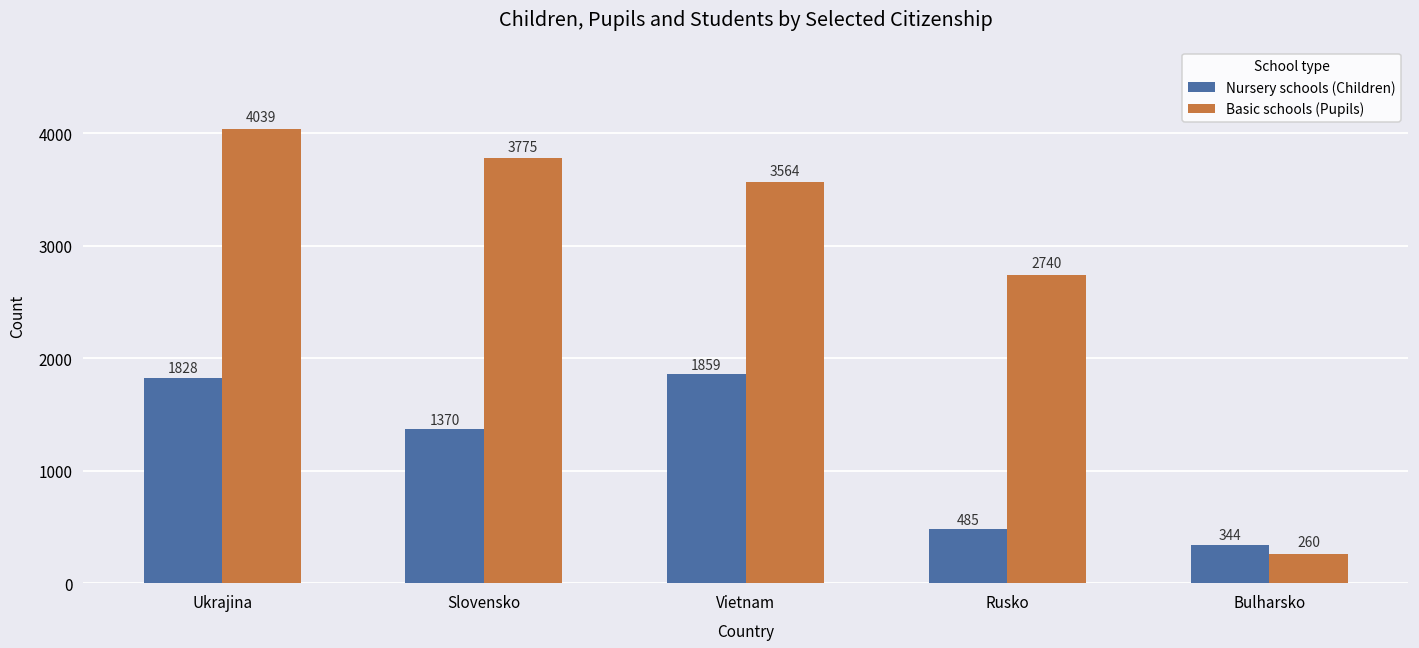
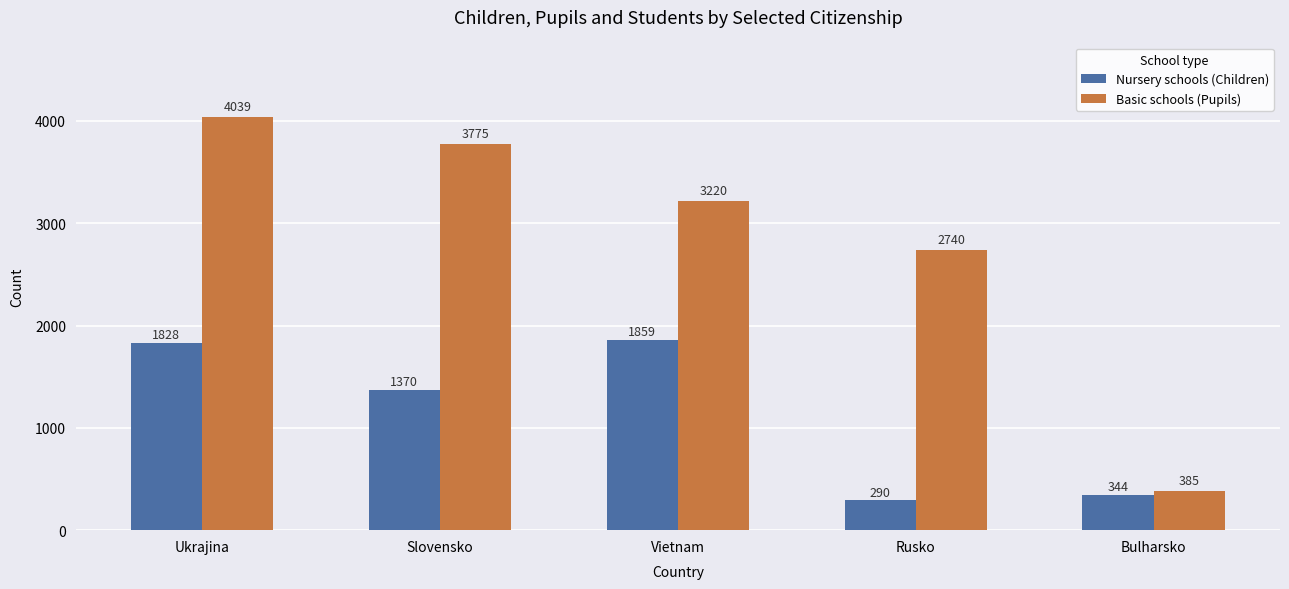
Basic schools (Pupils), Vietnam: 3564 -> 3220
Nursery schools (Children), Rusko: 485 -> 290
Basic schools (Pupils), Bulharsko: 260 -> 385
